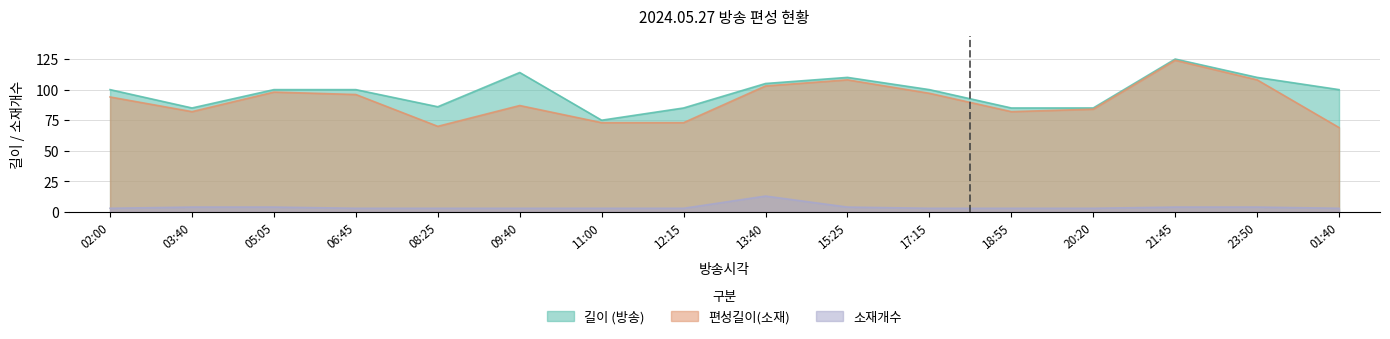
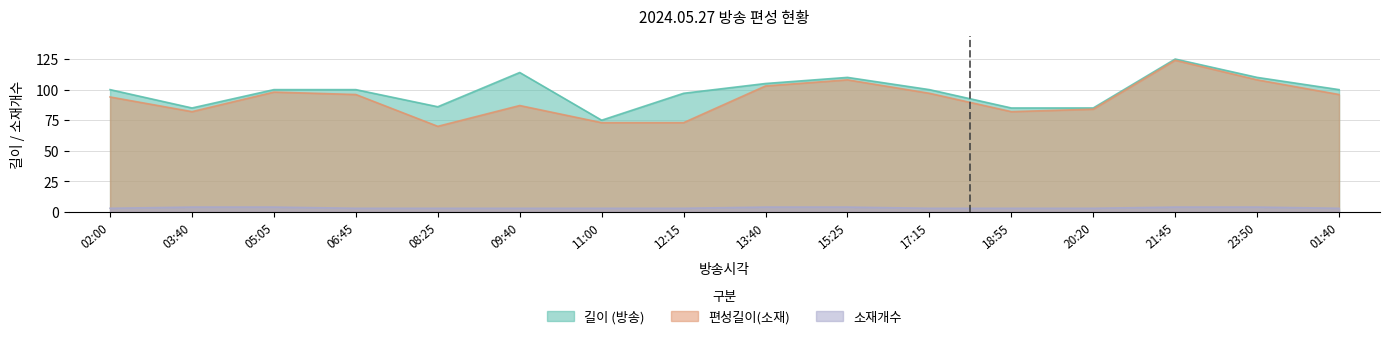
길이 (방송), 12:15: 85 -> 97
소재개수, 13:40: 13 -> 4
편성길이(소재), 01:40: 69 -> 96
